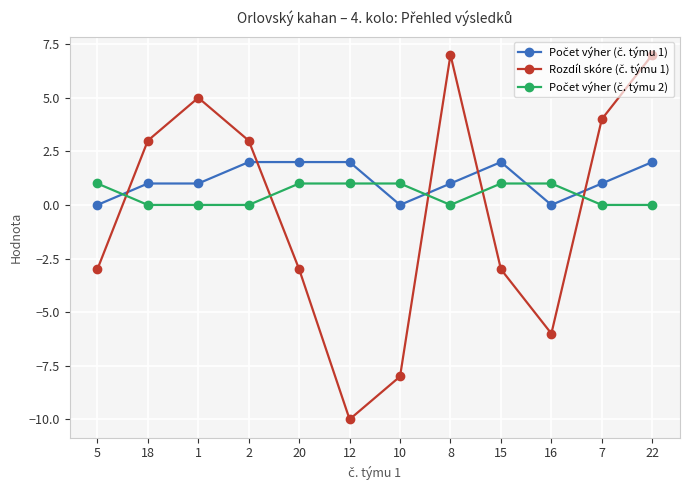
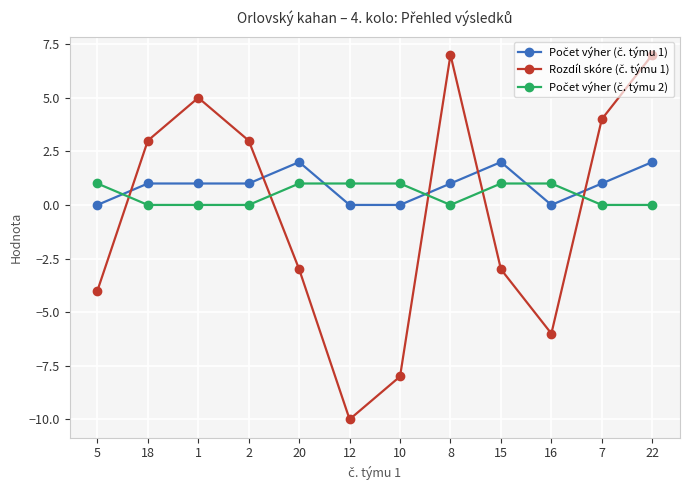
Rozdíl skóre (č. týmu 1), 5: -3 -> -4
Počet výher (č. týmu 1), 2: 2 -> 1
Počet výher (č. týmu 1), 12: 2 -> 0
